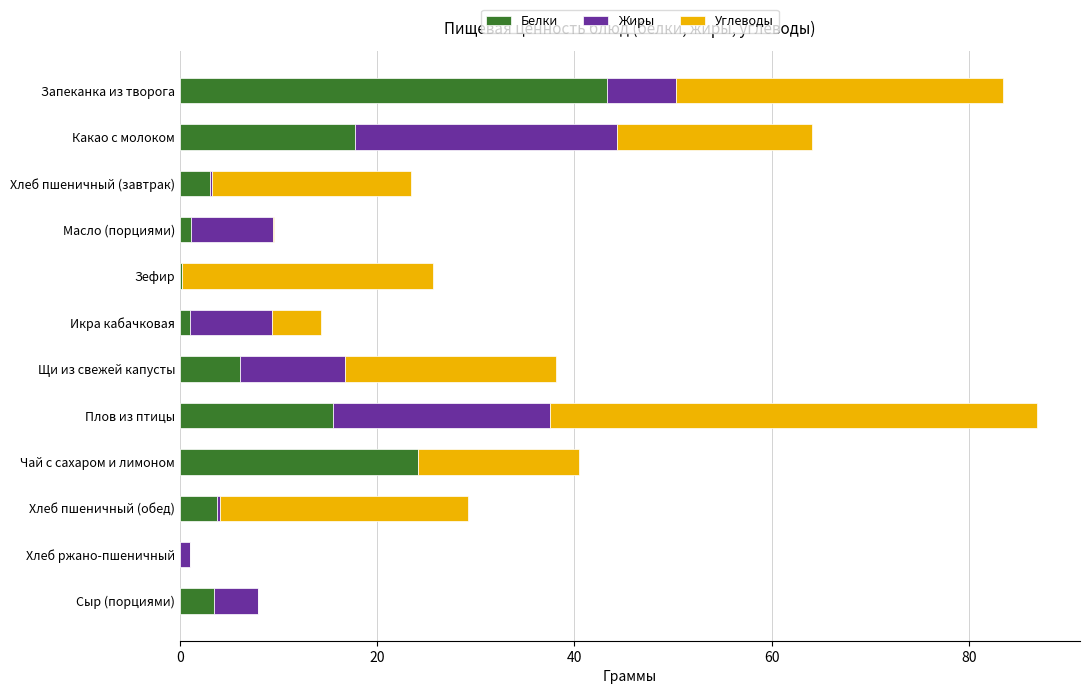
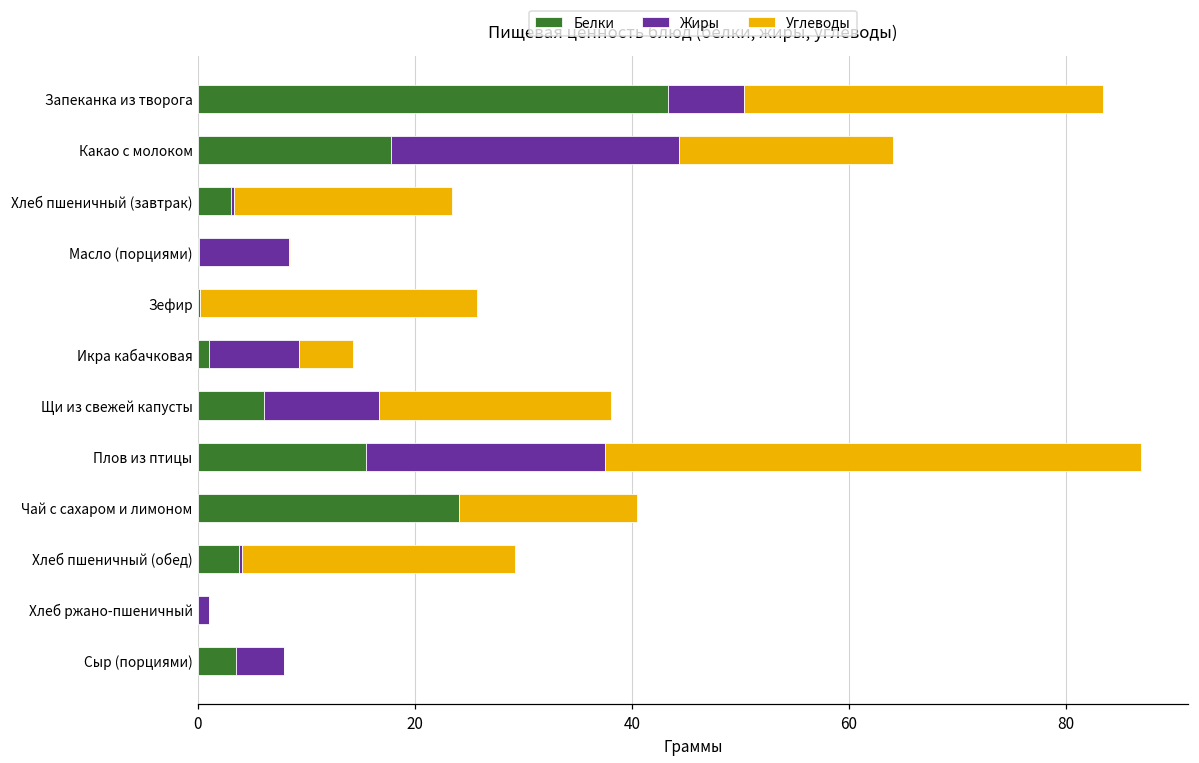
Белки, Масло (порциями): 1 -> 0
